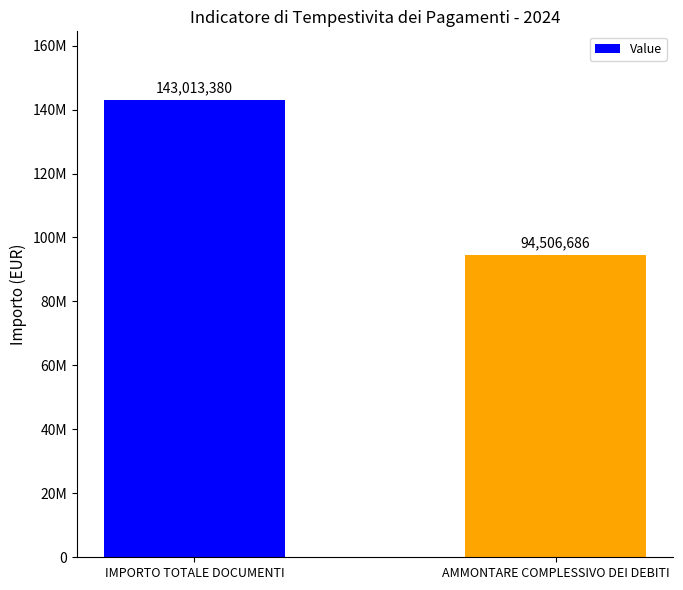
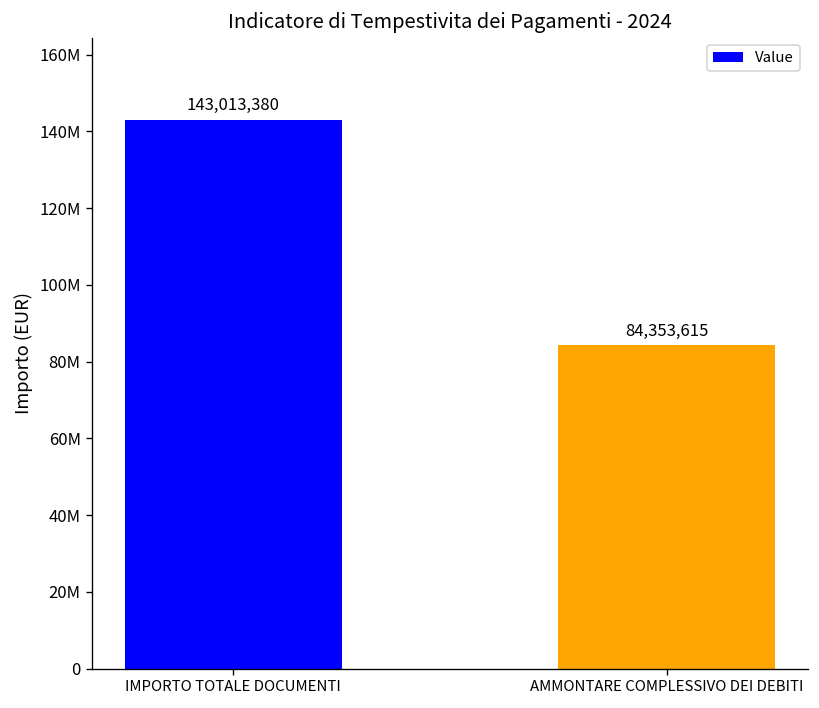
AMMONTARE COMPLESSIVO DEI DEBITI: 94,506,686 -> 84,353,615
